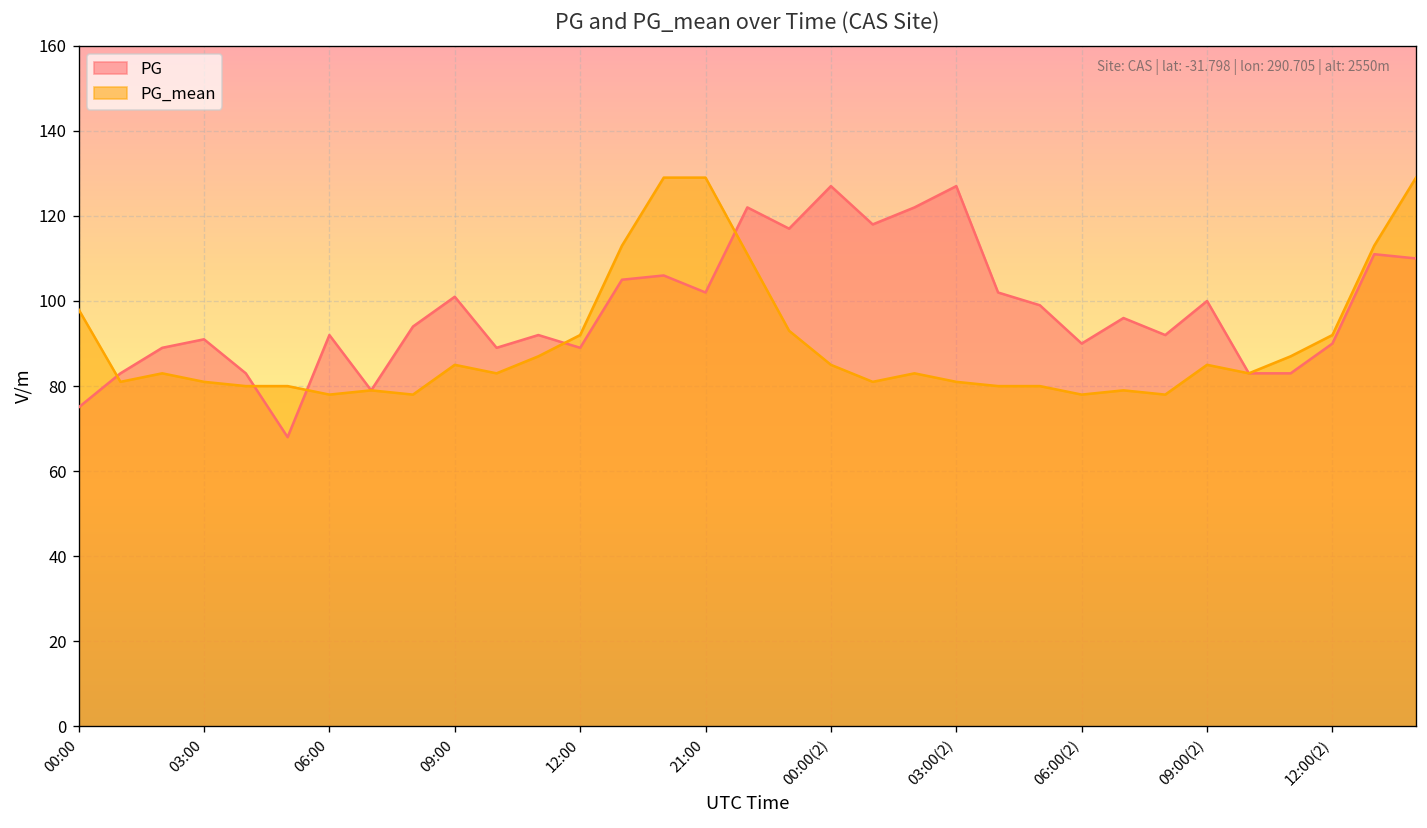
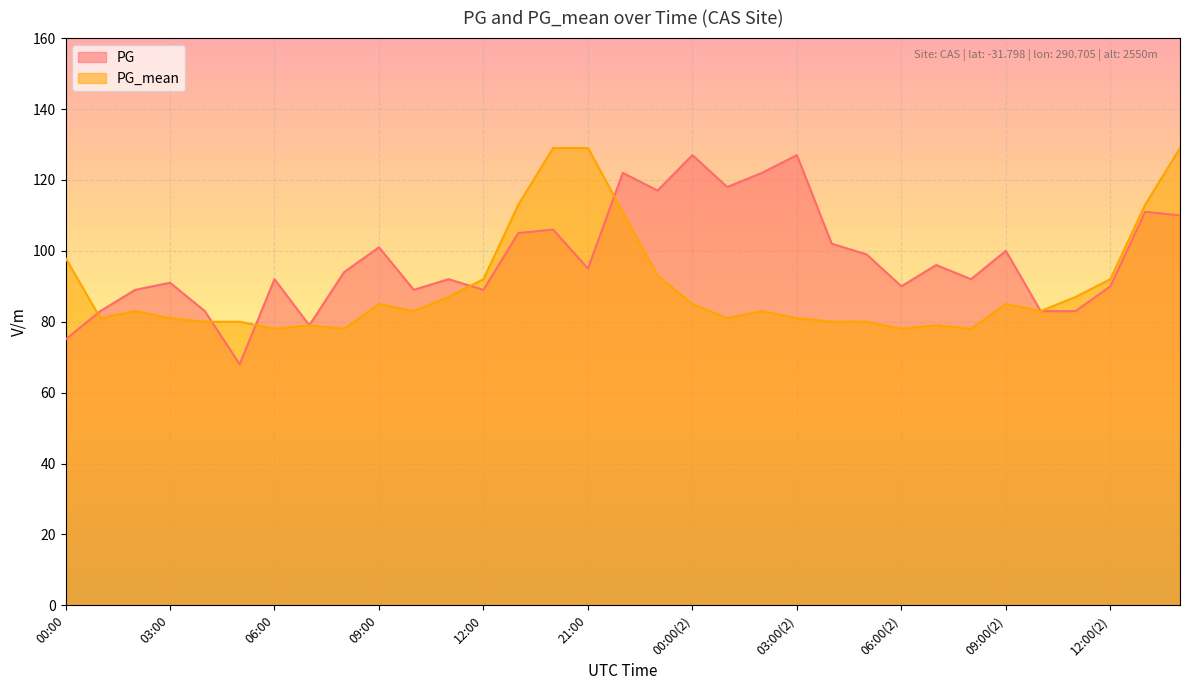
PG, 21:00: 102 -> 95
